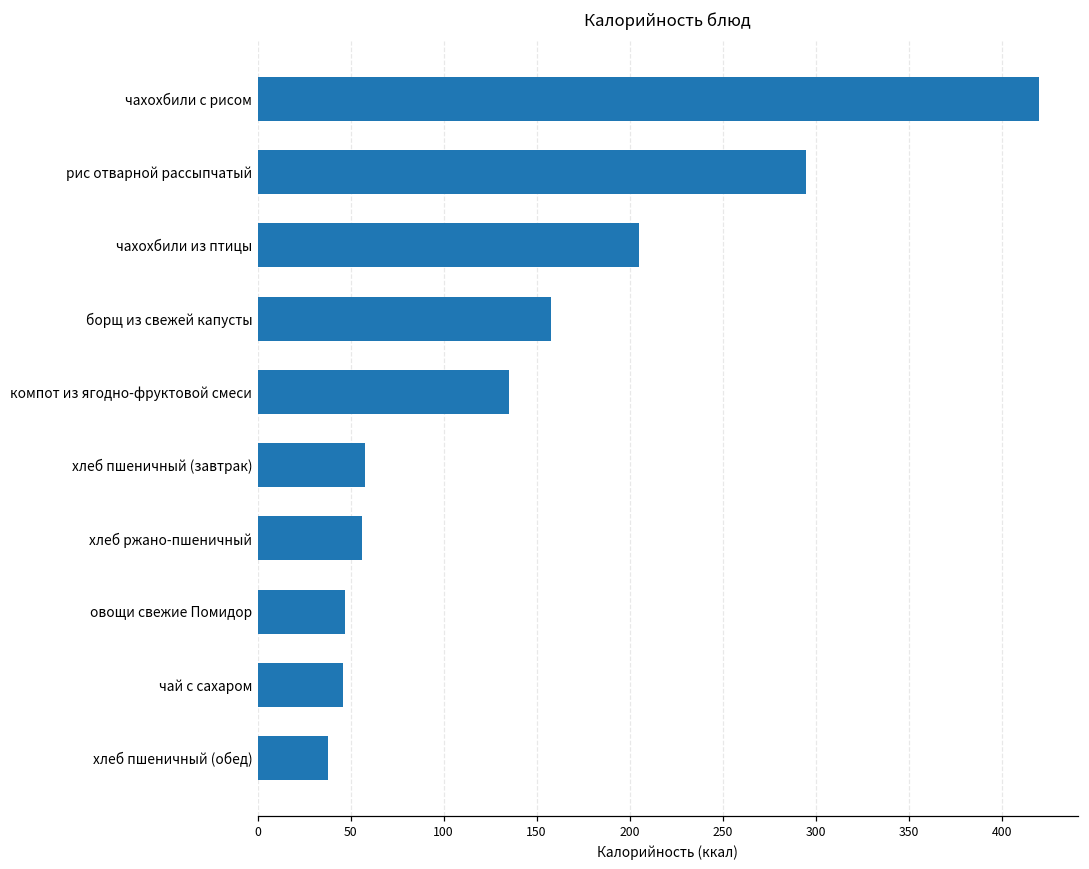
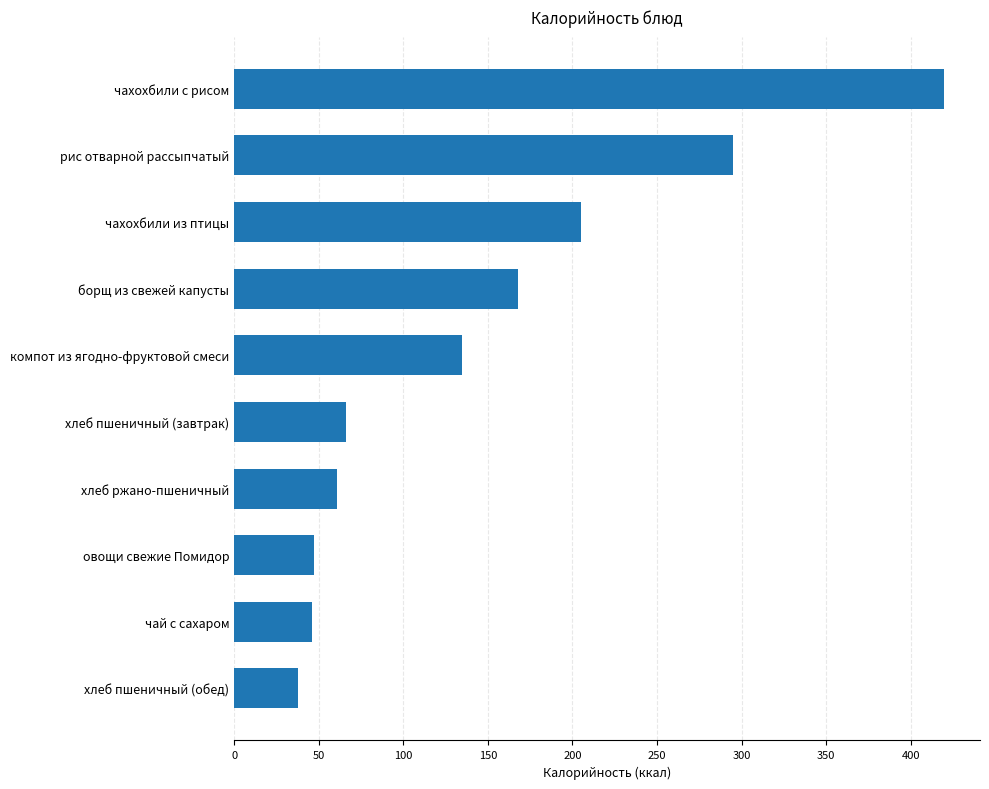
борщ из свежей капусты: 158 -> 168
хлеб пшеничный (завтрак): 58 -> 66
хлеб ржано-пшеничный: 56 -> 61
